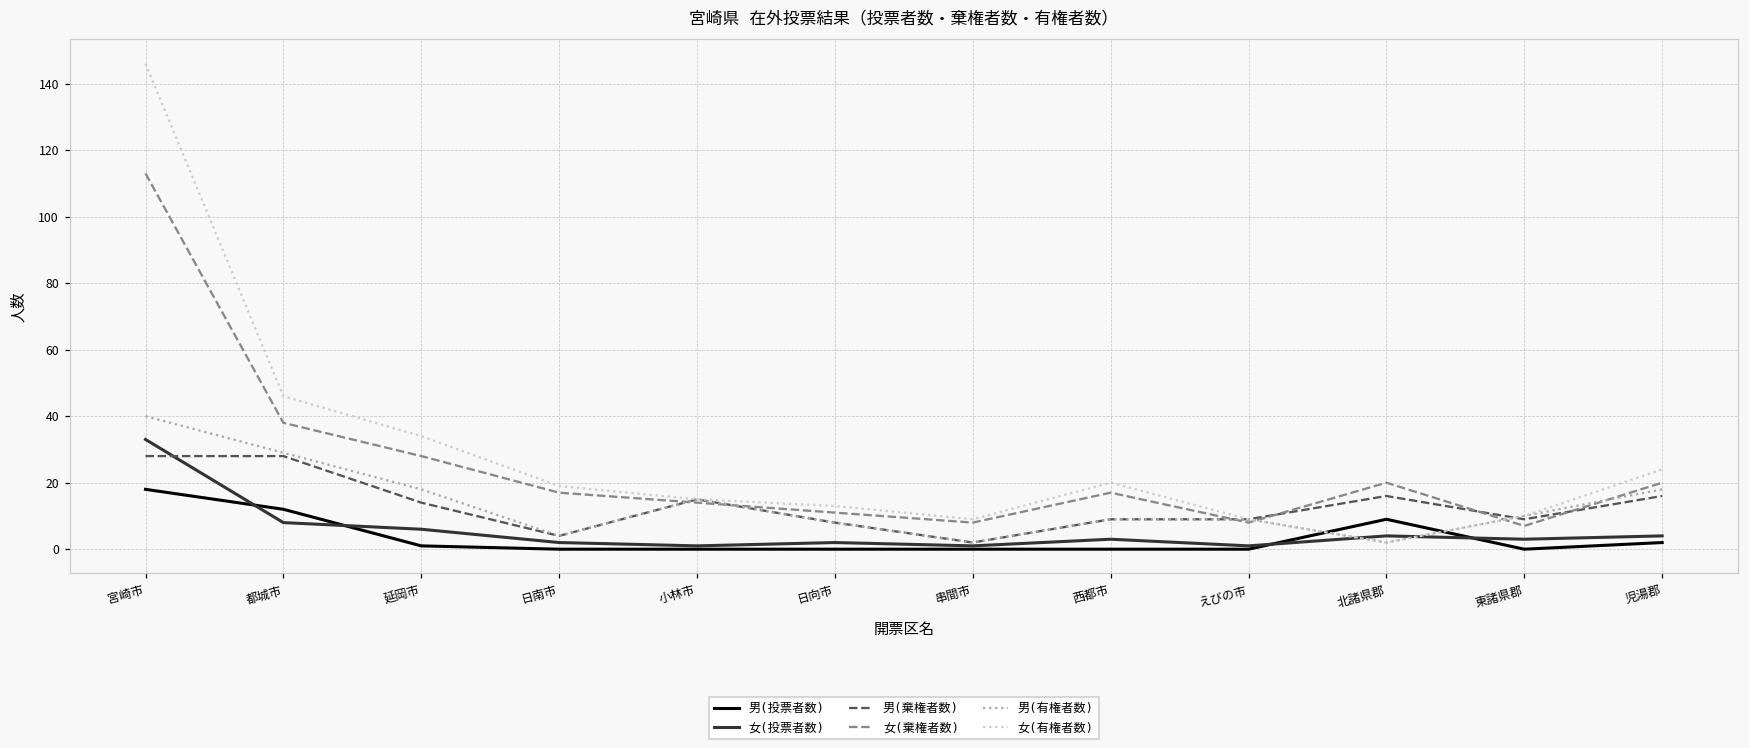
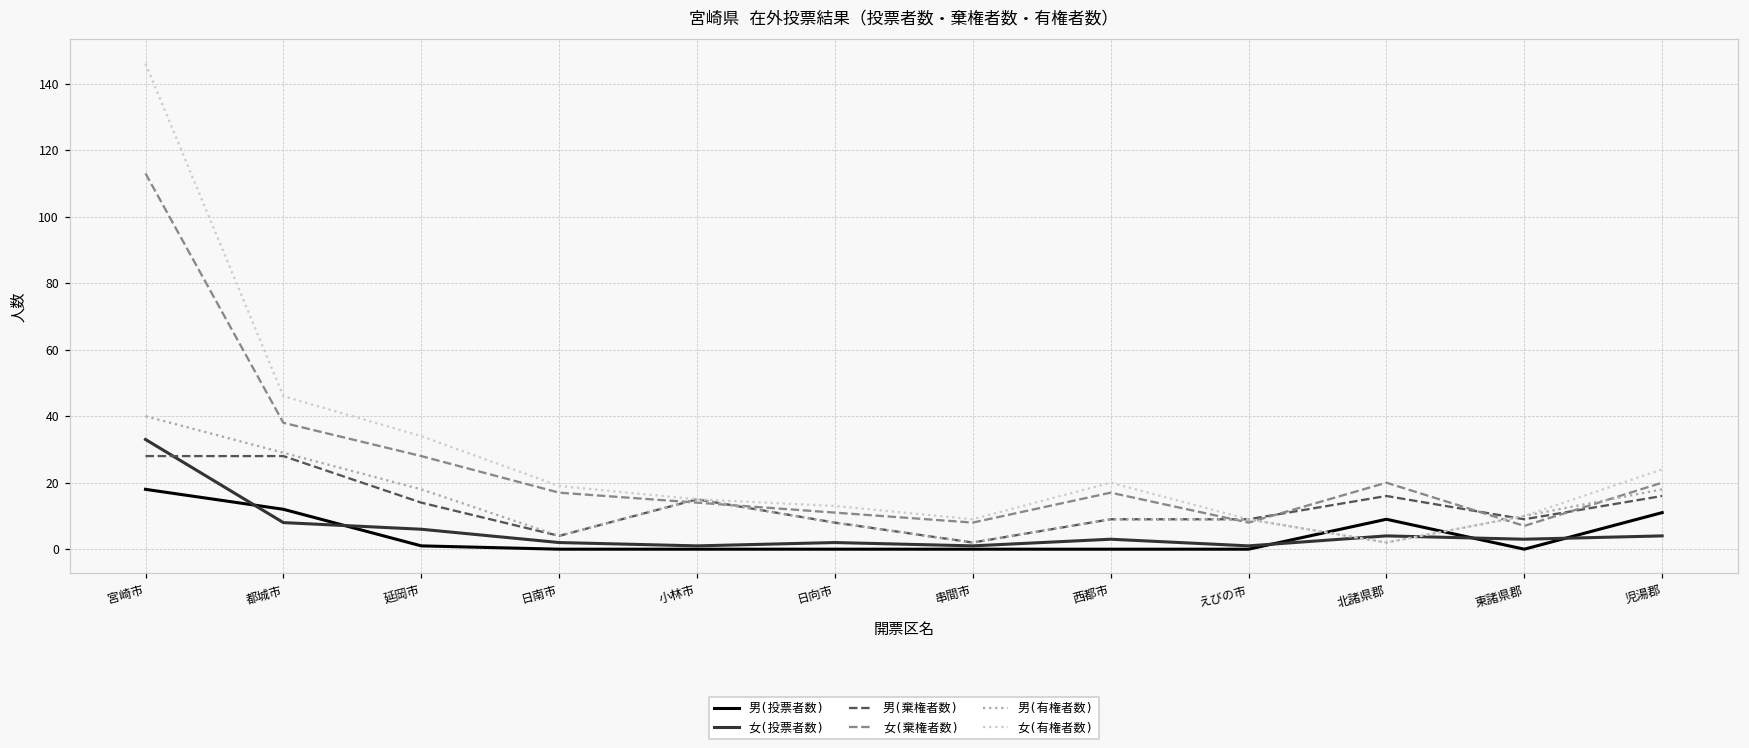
男(投票者数), 児湯郡: 2 -> 11
